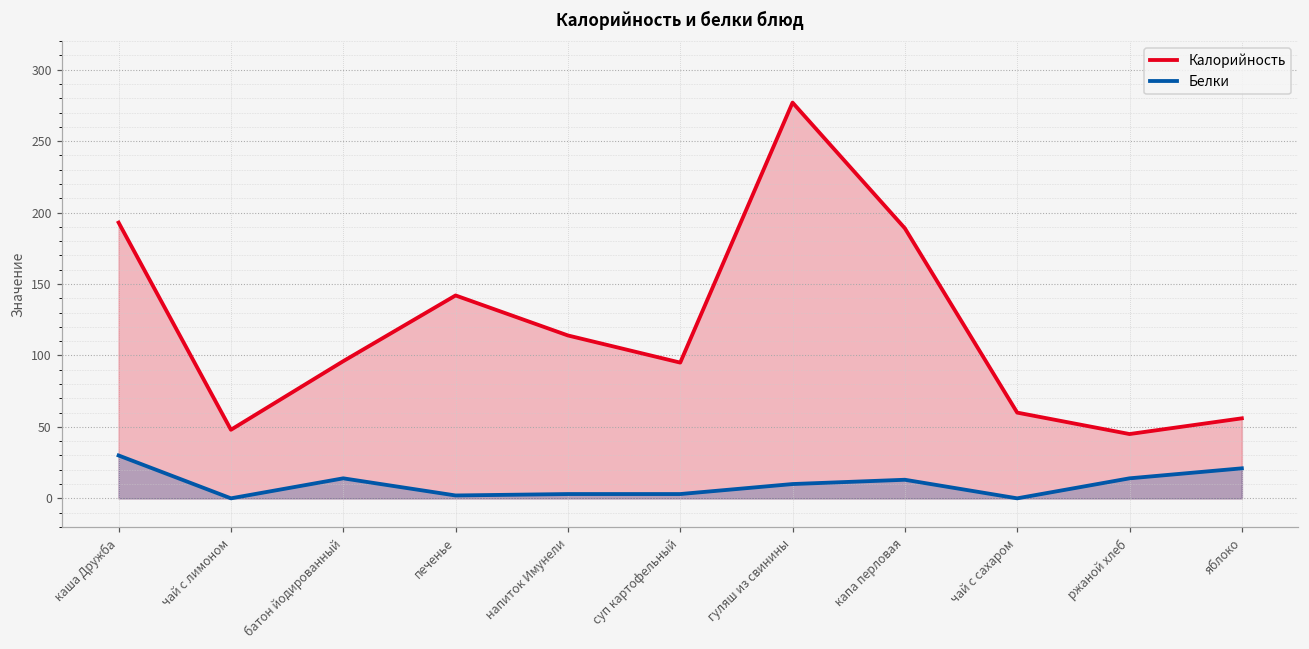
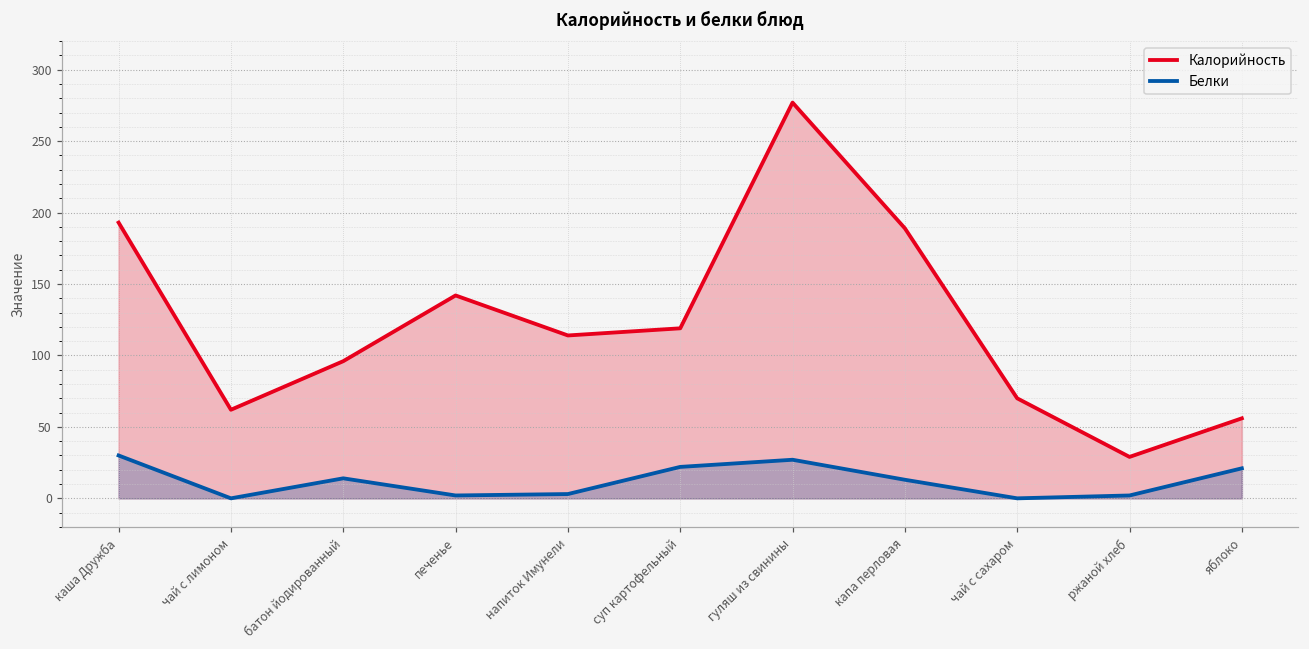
Калорийность, чай с лимоном: 48 -> 62
Калорийность, суп картофельный: 95 -> 119
Белки, суп картофельный: 3 -> 22
Белки, гуляш из свинины: 10 -> 27
Калорийность, чай с сахаром: 60 -> 70
Калорийность, ржаной хлеб: 45 -> 29
Белки, ржаной хлеб: 14 -> 2
